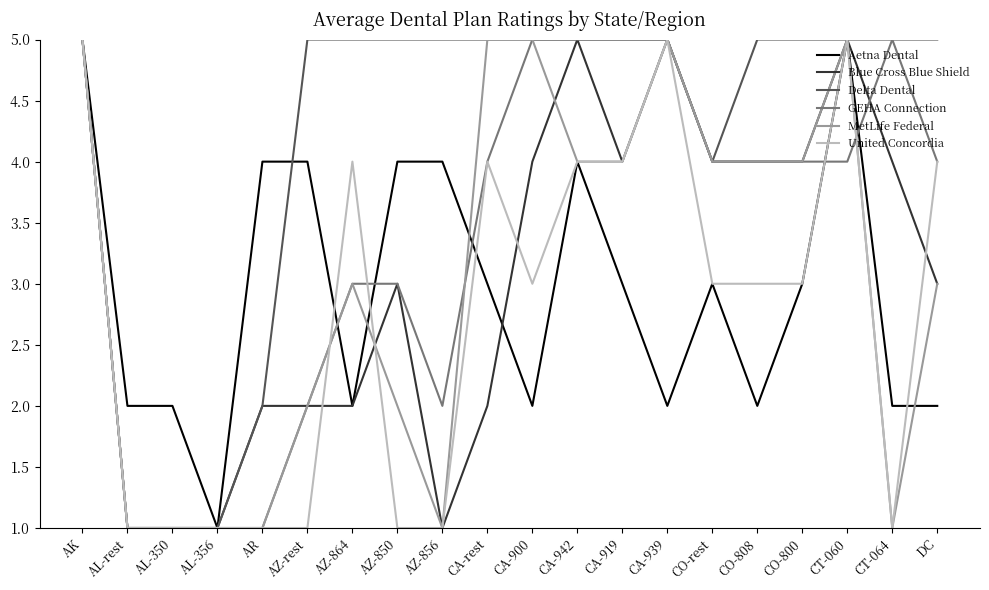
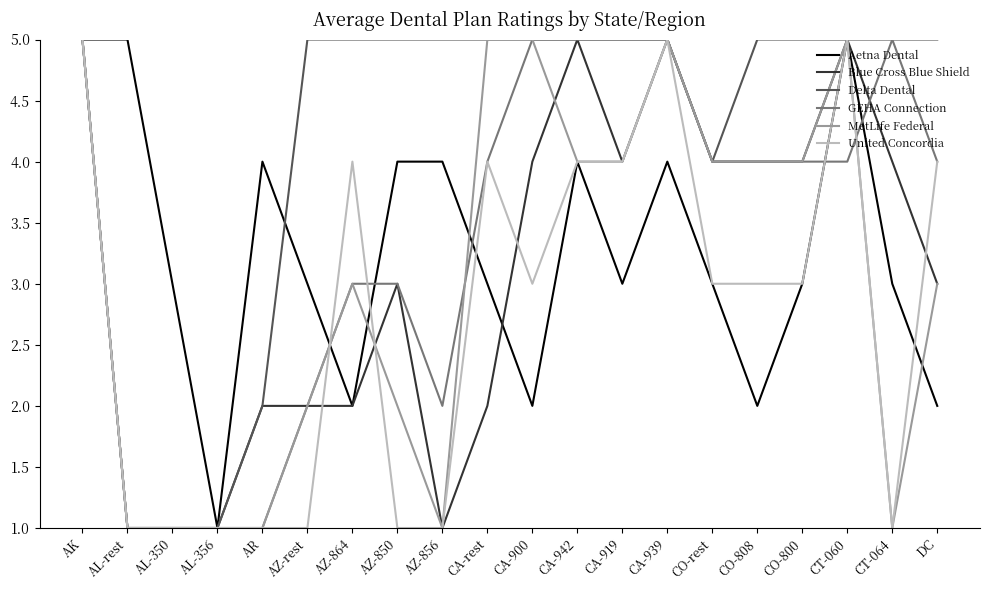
Aetna Dental, AL-rest: 2 -> 5
Aetna Dental, AL-350: 2 -> 3
Aetna Dental, AZ-rest: 4 -> 3
Aetna Dental, CA-939: 2 -> 4
Aetna Dental, CT-064: 2 -> 3
